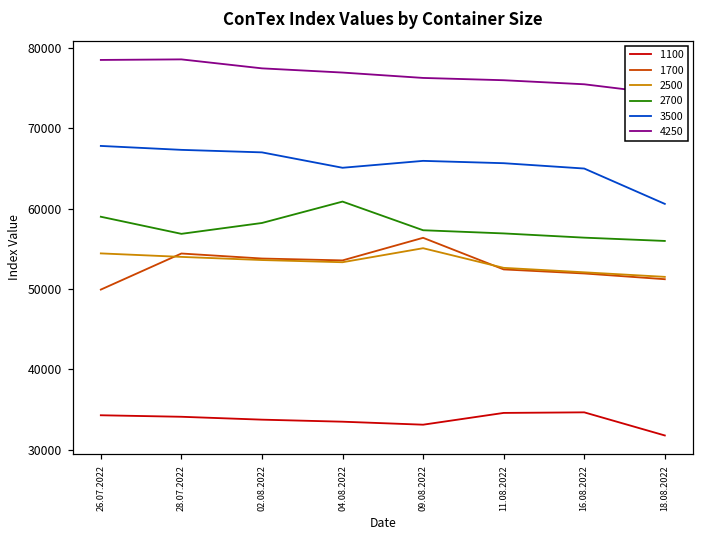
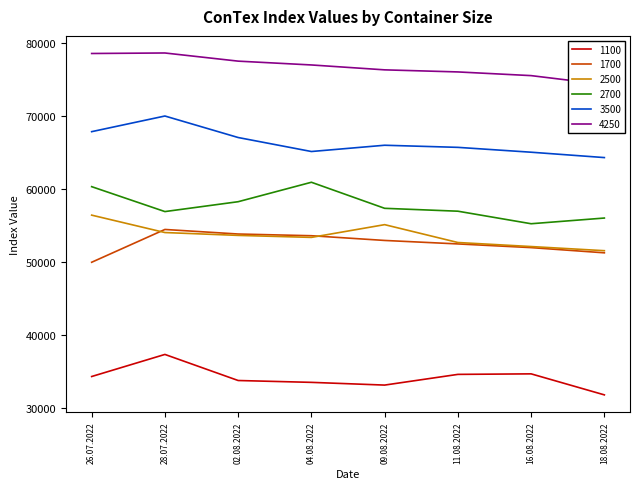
2500, 26.07.2022: 54000 -> 56000
2700, 26.07.2022: 59000 -> 60000
1100, 28.07.2022: 34000 -> 37000
3500, 28.07.2022: 67000 -> 70000
1700, 09.08.2022: 56000 -> 53000
2700, 16.08.2022: 56000 -> 55000
3500, 18.08.2022: 61000 -> 64000
